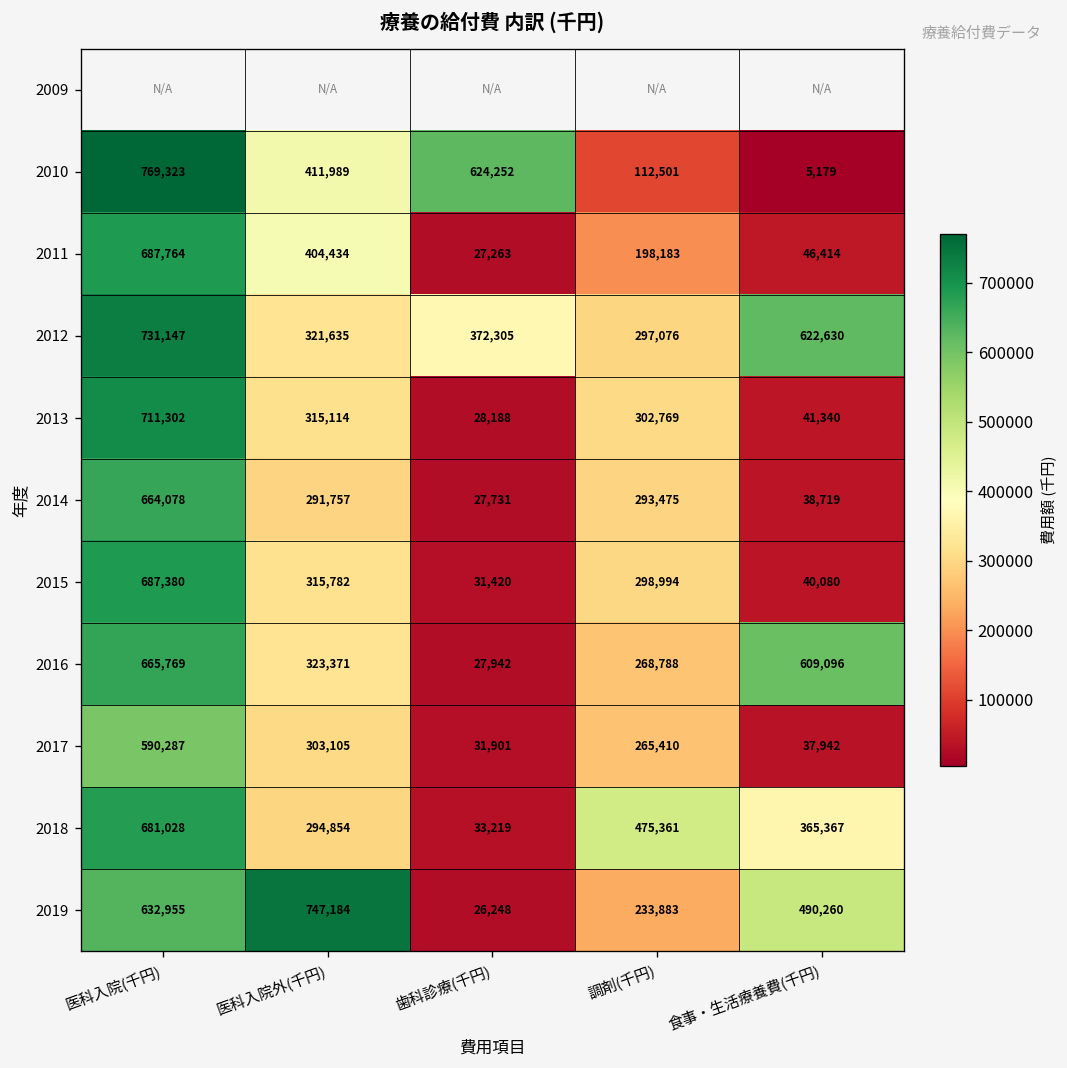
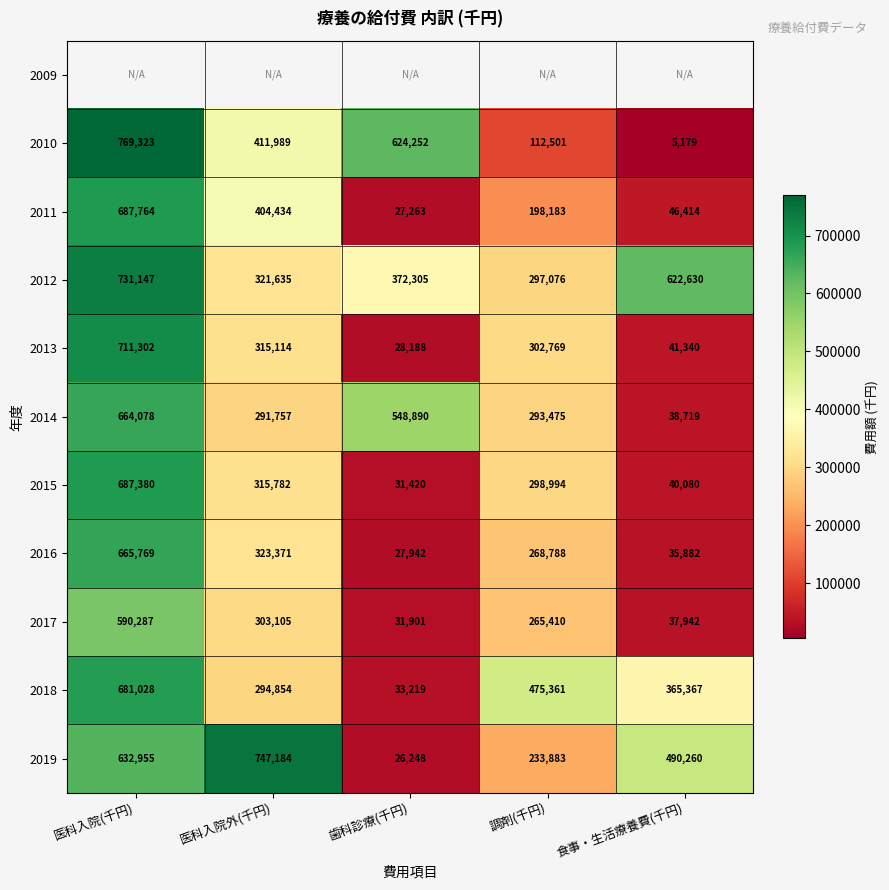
2014, 歯科診療(千円): 27,731 -> 548,890
2016, 食事・生活療養費(千円): 609,096 -> 35,882
